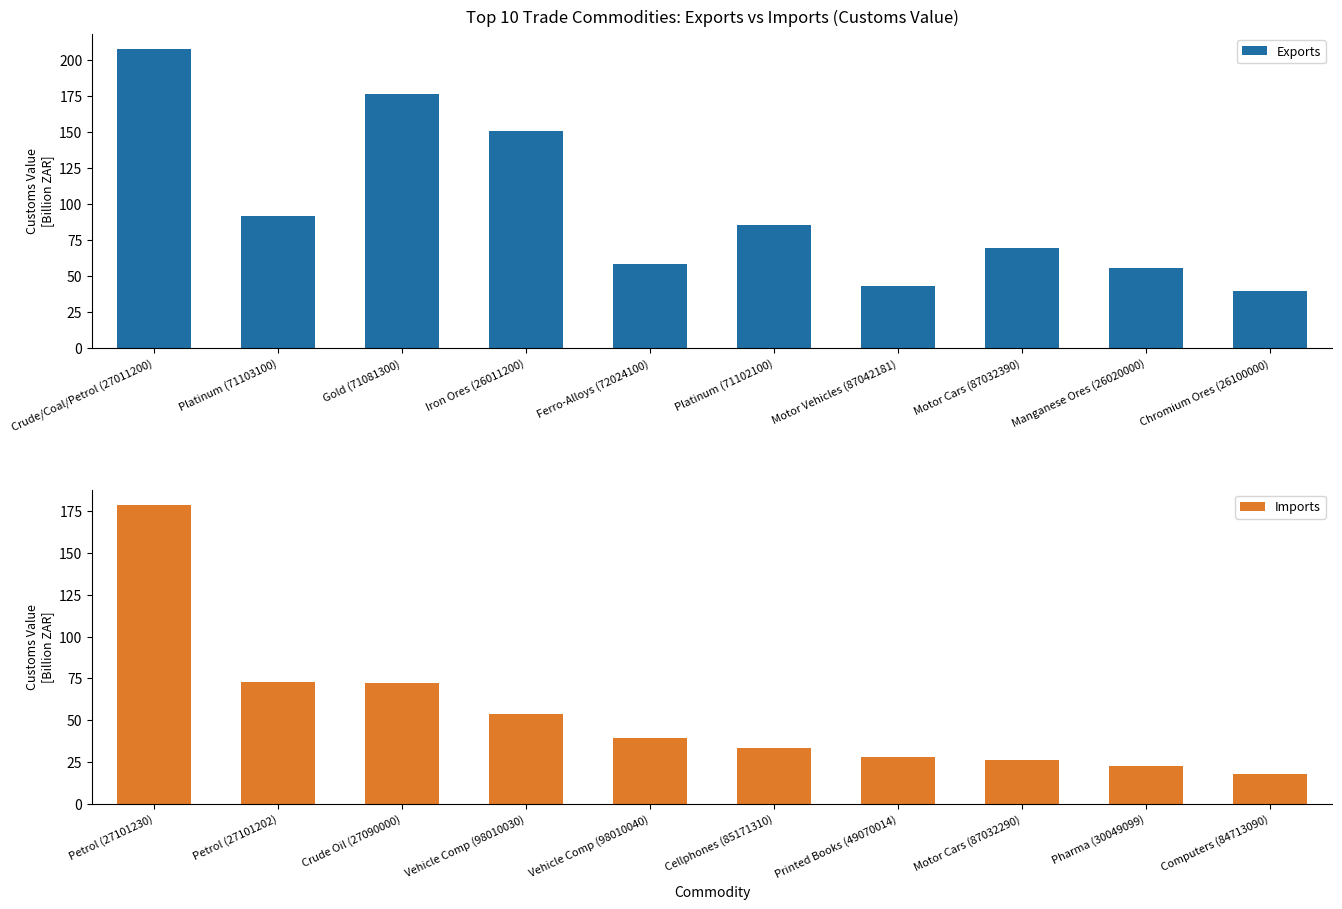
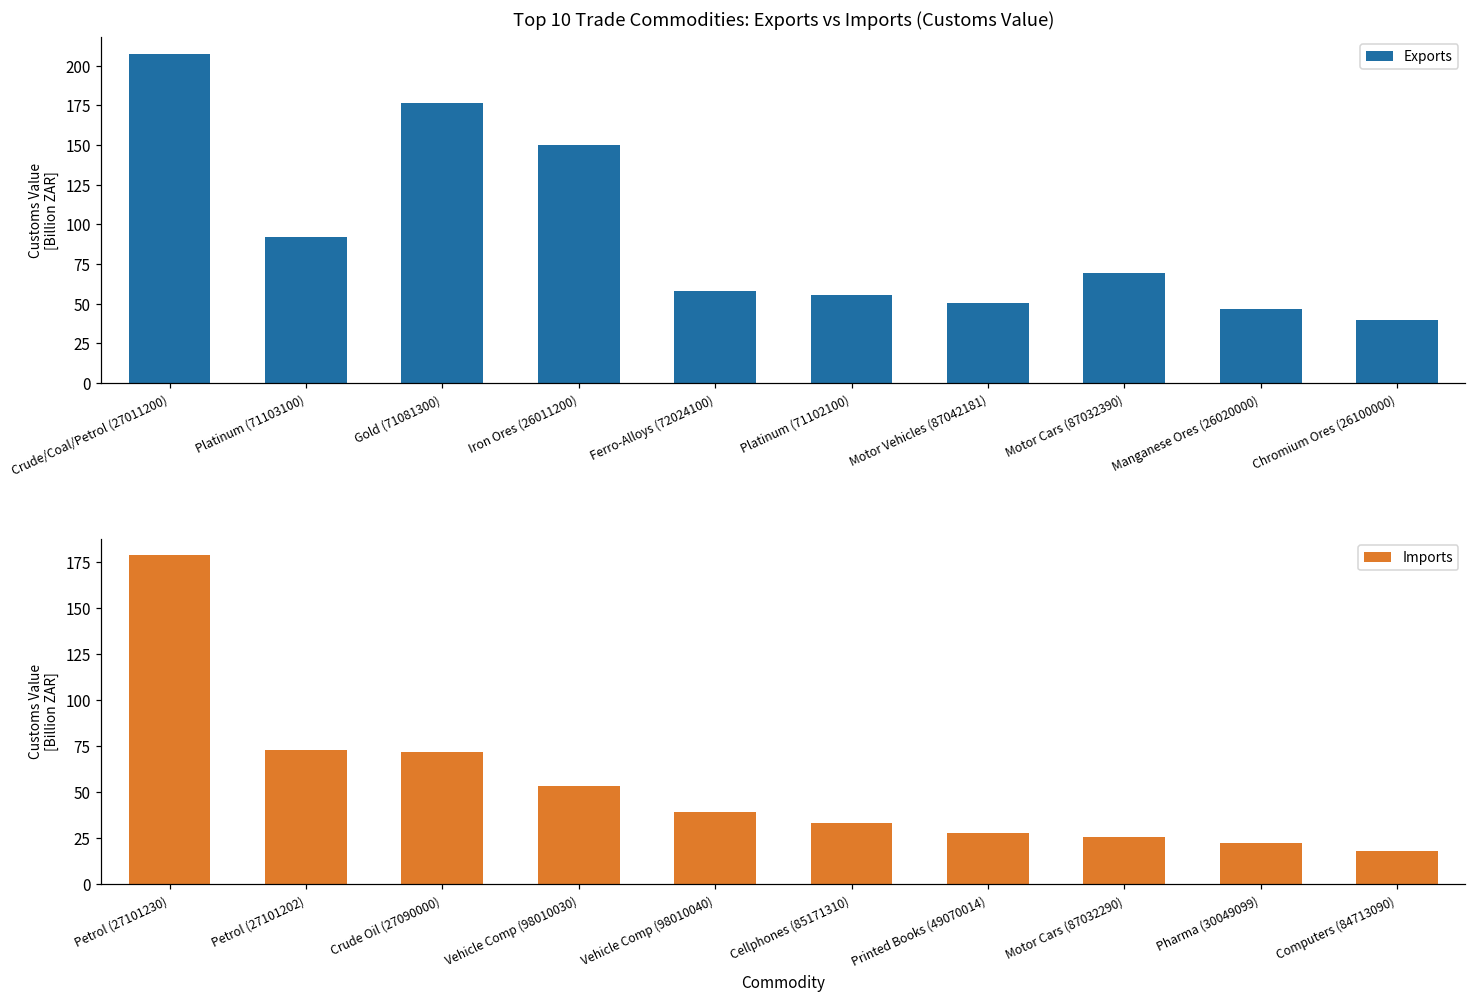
Top 10 Trade Commodities: Exports vs Imports (Customs Value), Platinum (71102100): 85 -> 55
Top 10 Trade Commodities: Exports vs Imports (Customs Value), Motor Vehicles (87042181): 43 -> 51
Top 10 Trade Commodities: Exports vs Imports (Customs Value), Manganese Ores (26020000): 56 -> 47
